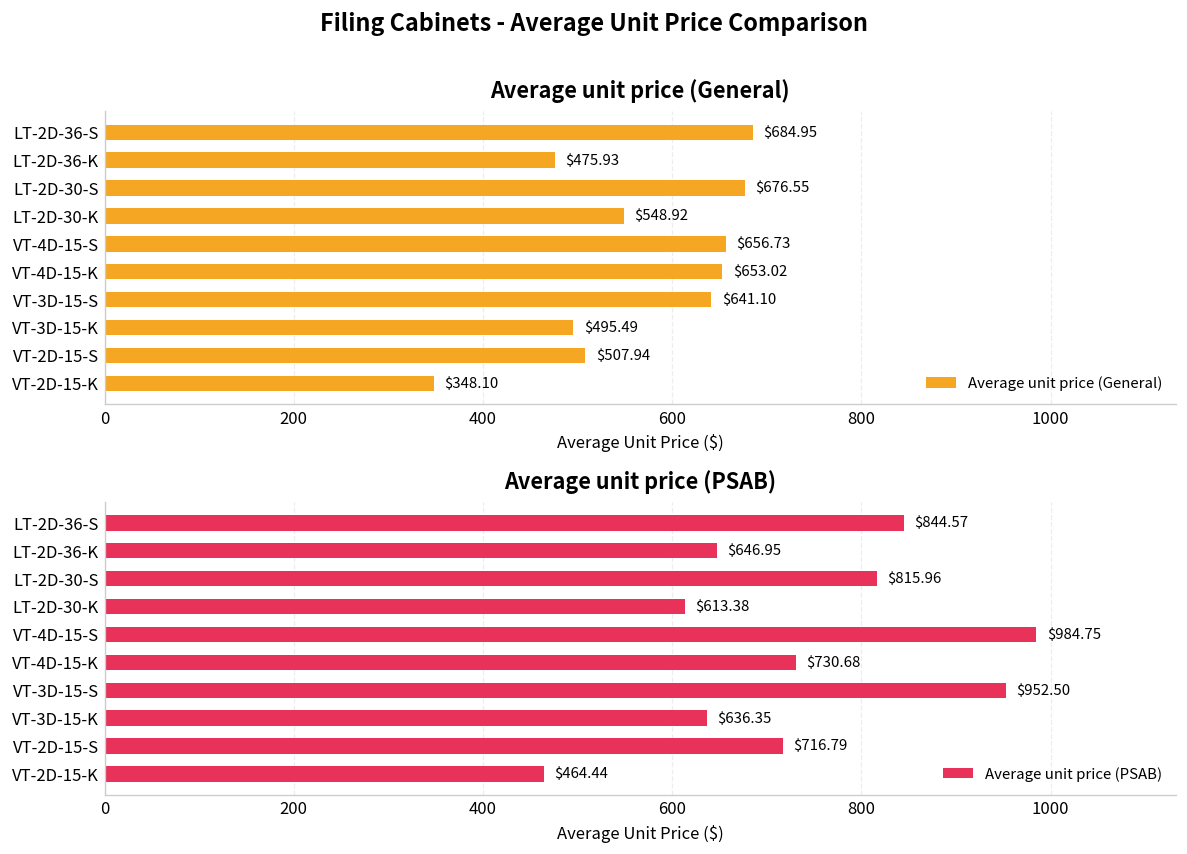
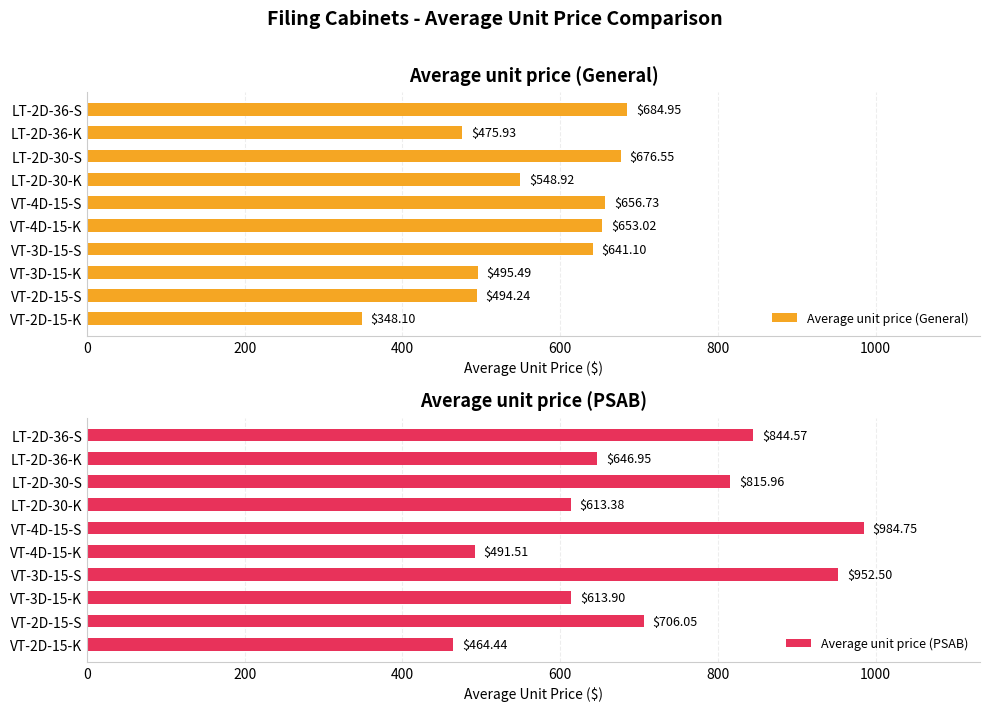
Average unit price (General), VT-2D-15-S: $507.94 -> $494.24
Average unit price (PSAB), VT-4D-15-K: $730.68 -> $491.51
Average unit price (PSAB), VT-3D-15-K: $636.35 -> $613.90
Average unit price (PSAB), VT-2D-15-S: $716.79 -> $706.05
